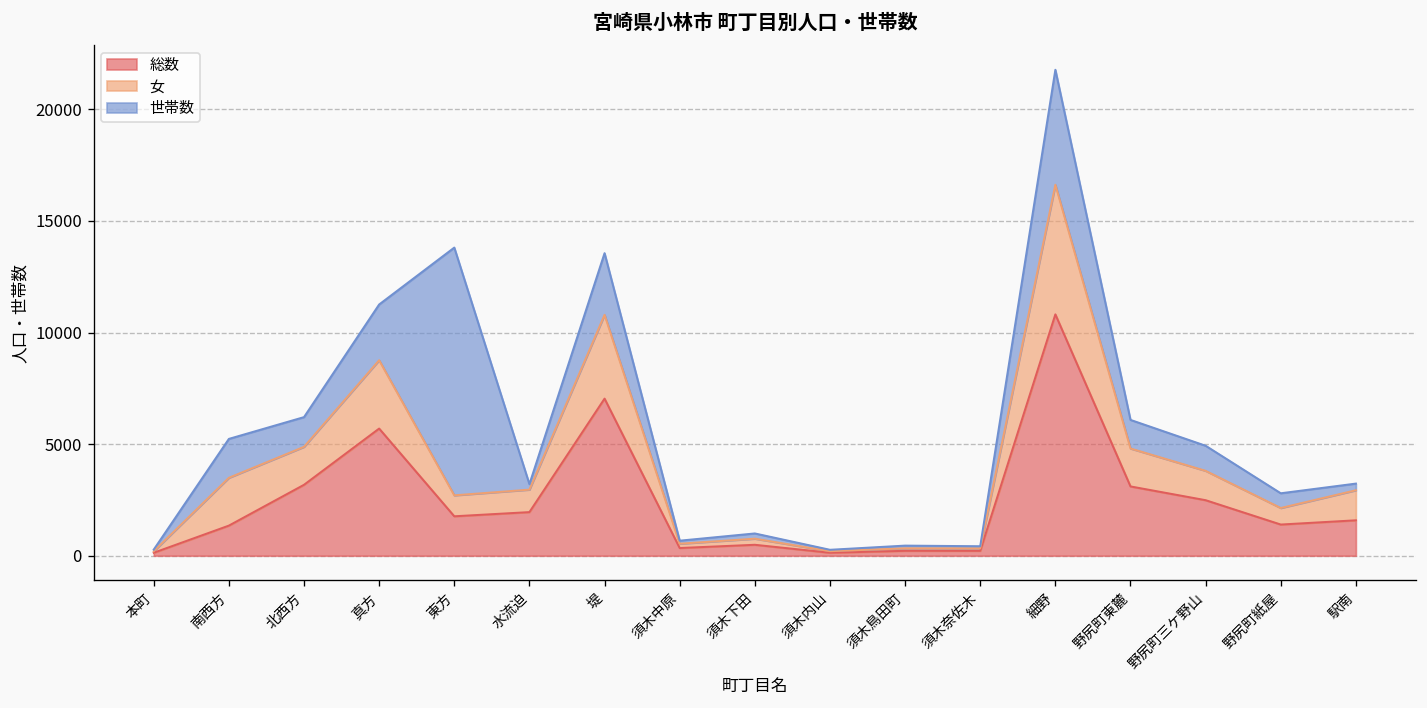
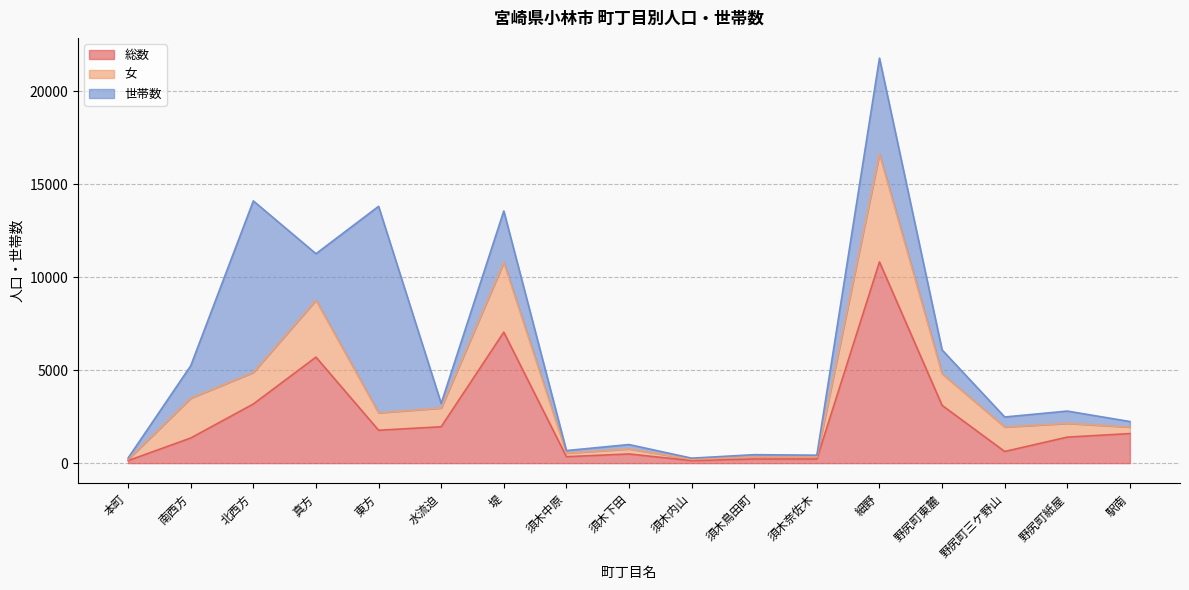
世帯数, 北西方: 1300 -> 9200
総数, 野尻町三ケ野山: 2500 -> 600
世帯数, 野尻町三ケ野山: 1100 -> 500
女, 駅南: 1300 -> 400
